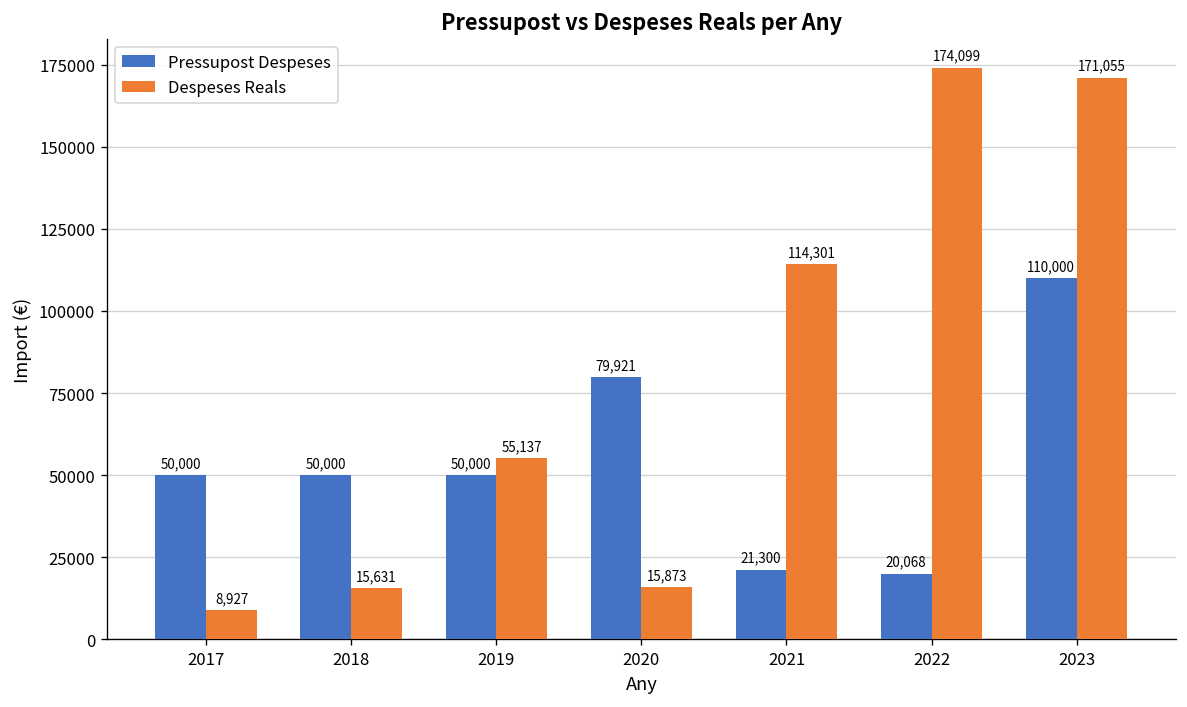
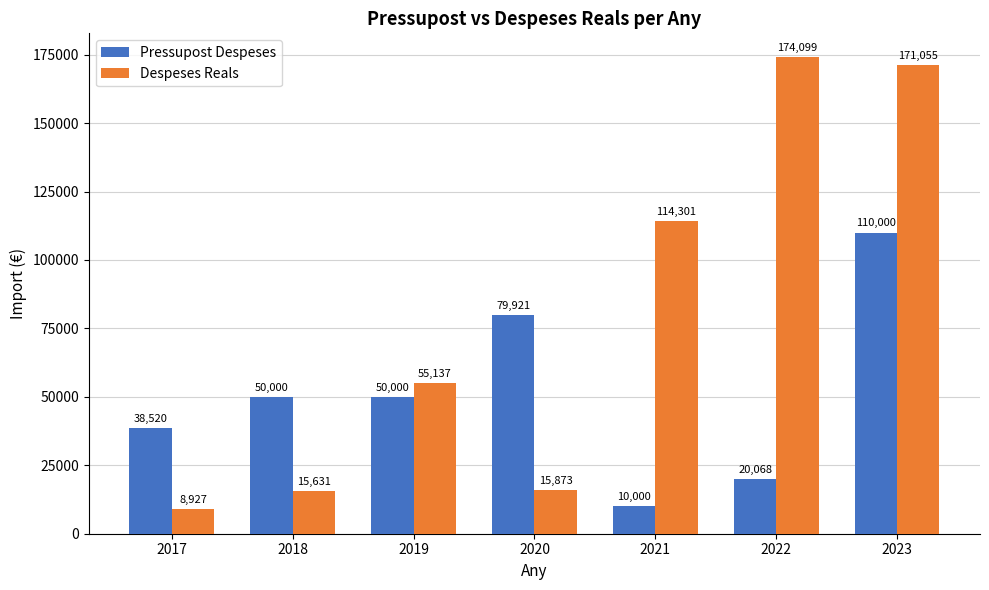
Pressupost Despeses, 2017: 50,000 -> 38,520
Pressupost Despeses, 2021: 21,300 -> 10,000
